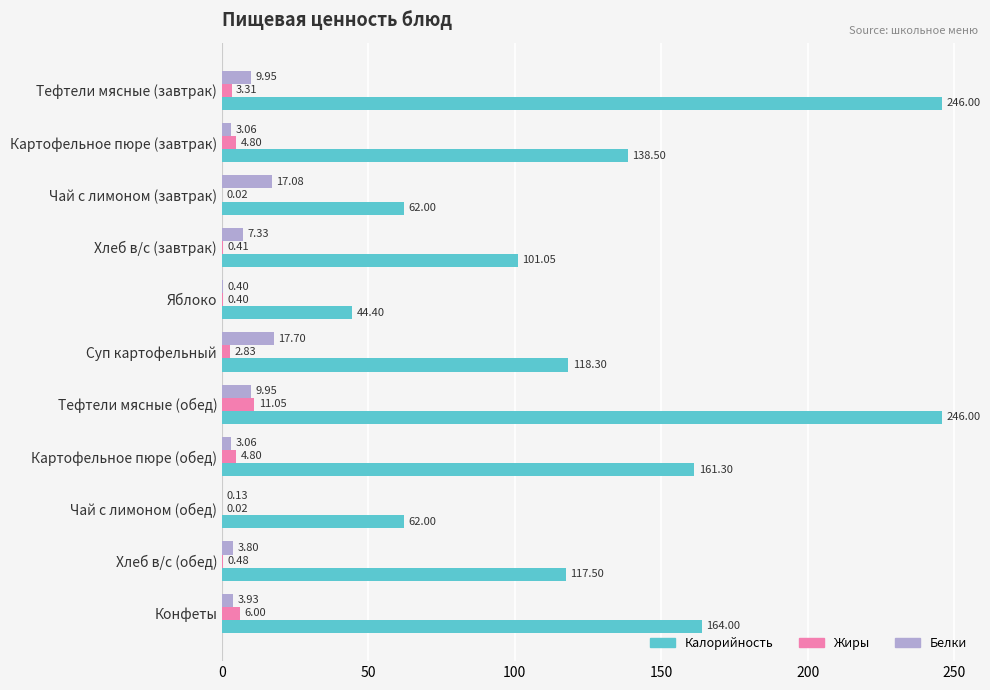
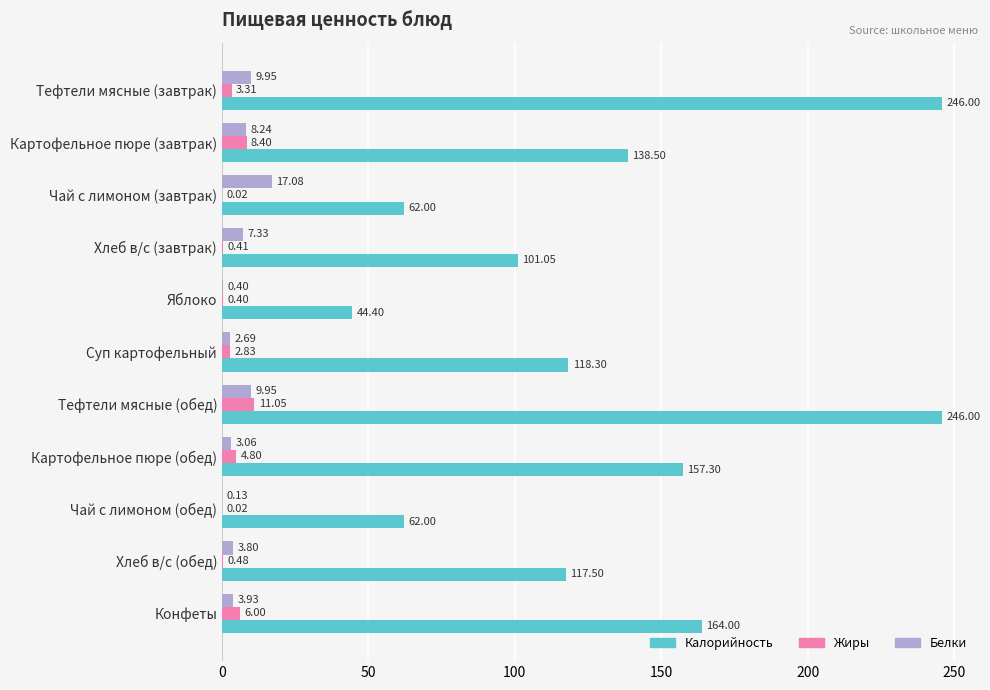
Белки, Картофельное пюре (завтрак): 3.06 -> 8.24
Жиры, Картофельное пюре (завтрак): 4.80 -> 8.40
Белки, Суп картофельный: 17.70 -> 2.69
Калорийность, Картофельное пюре (обед): 161.30 -> 157.30
